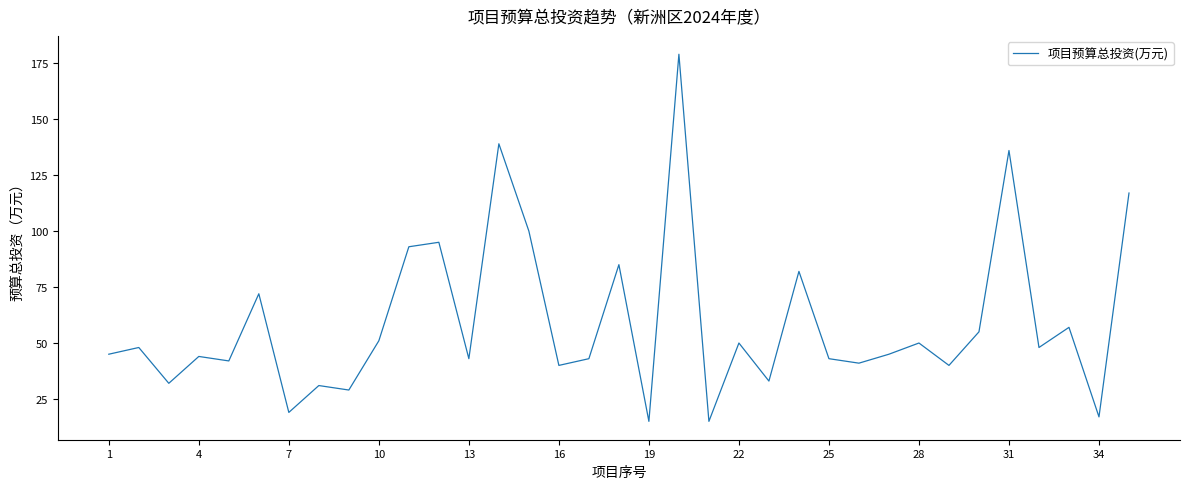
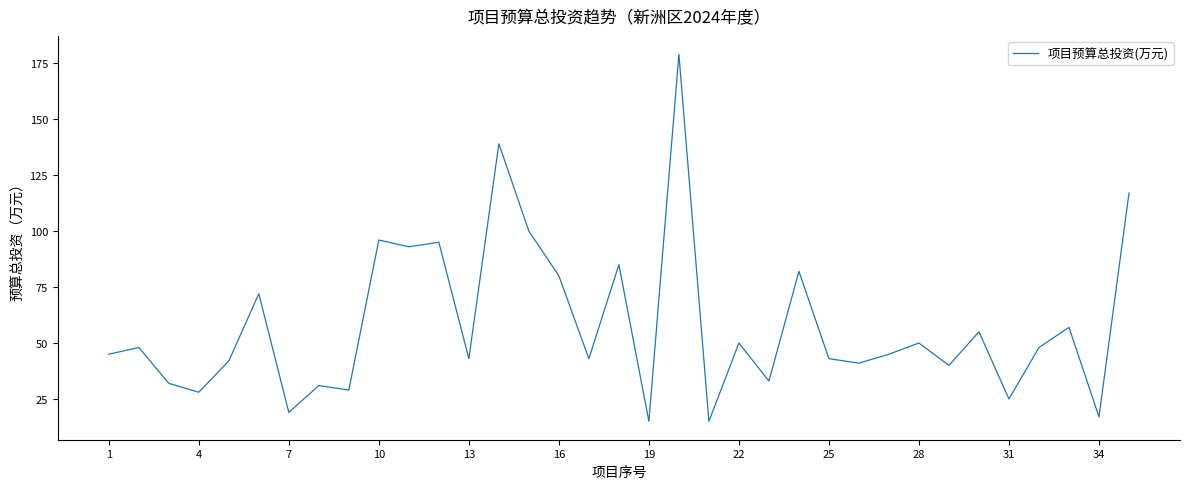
4: 44 -> 28
10: 51 -> 96
16: 40 -> 80
31: 136 -> 25
